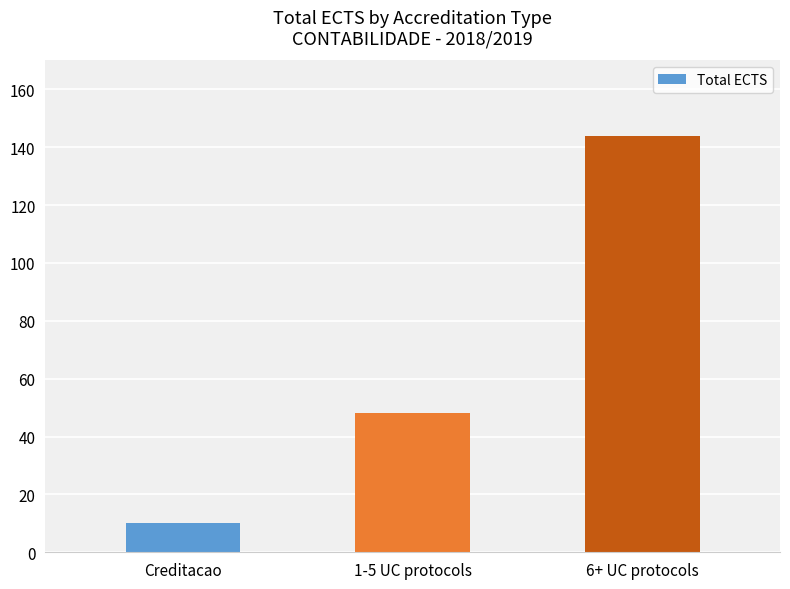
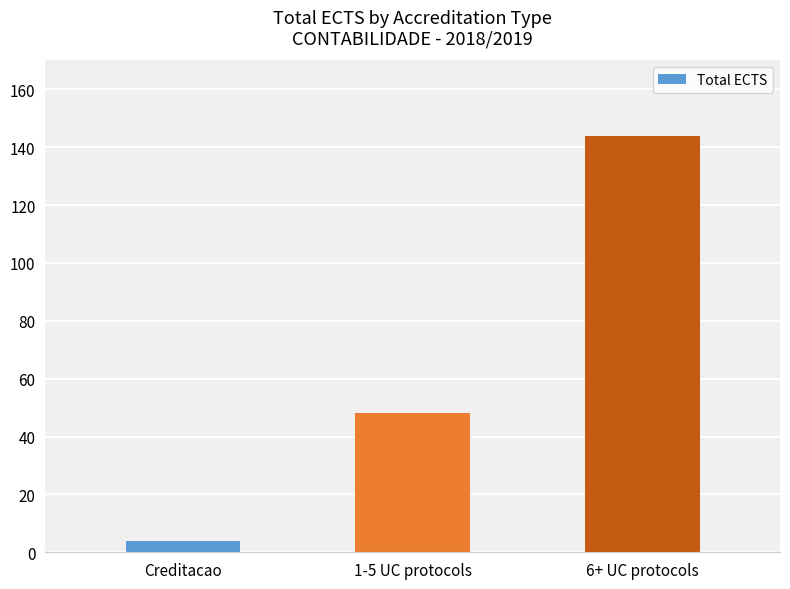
Creditacao: 10 -> 4
